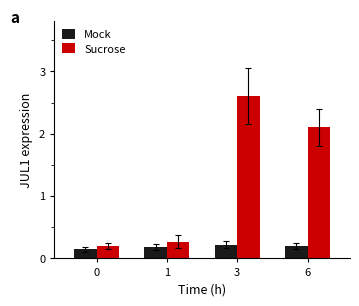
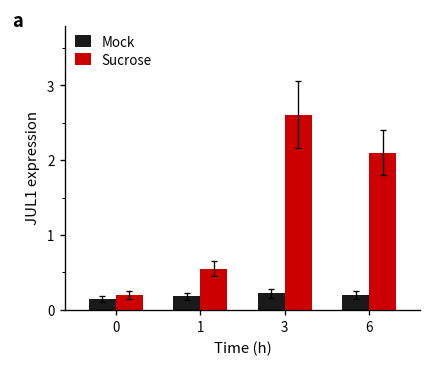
Sucrose, 1: 0.3 -> 0.6
